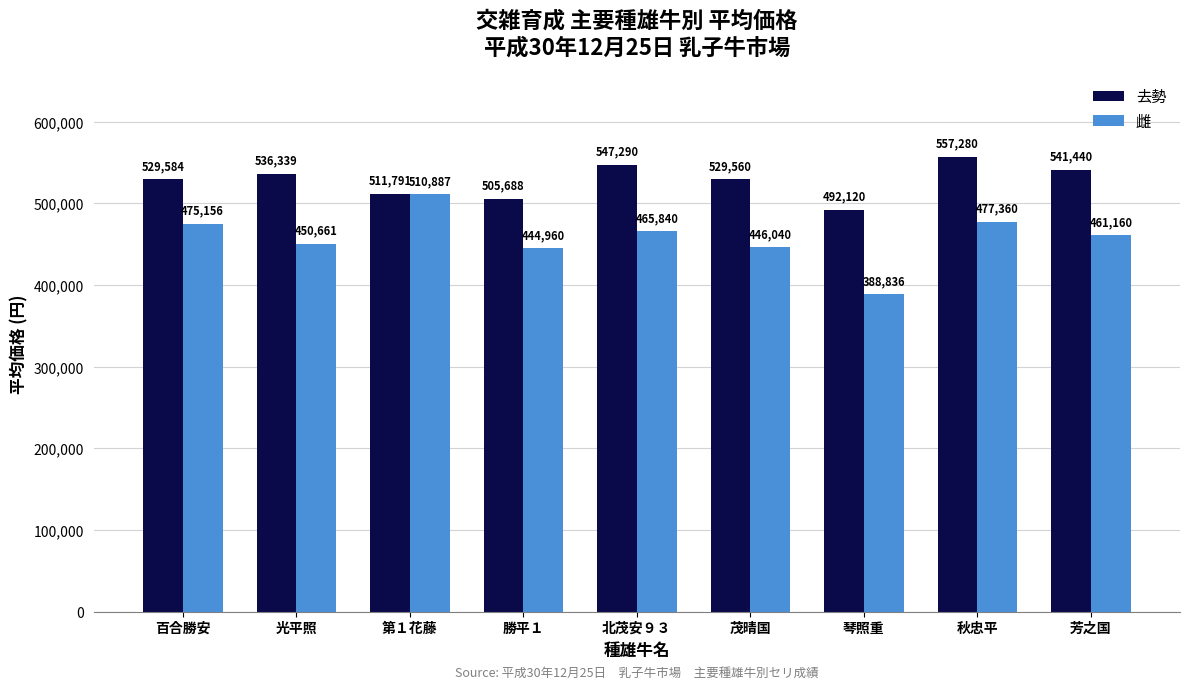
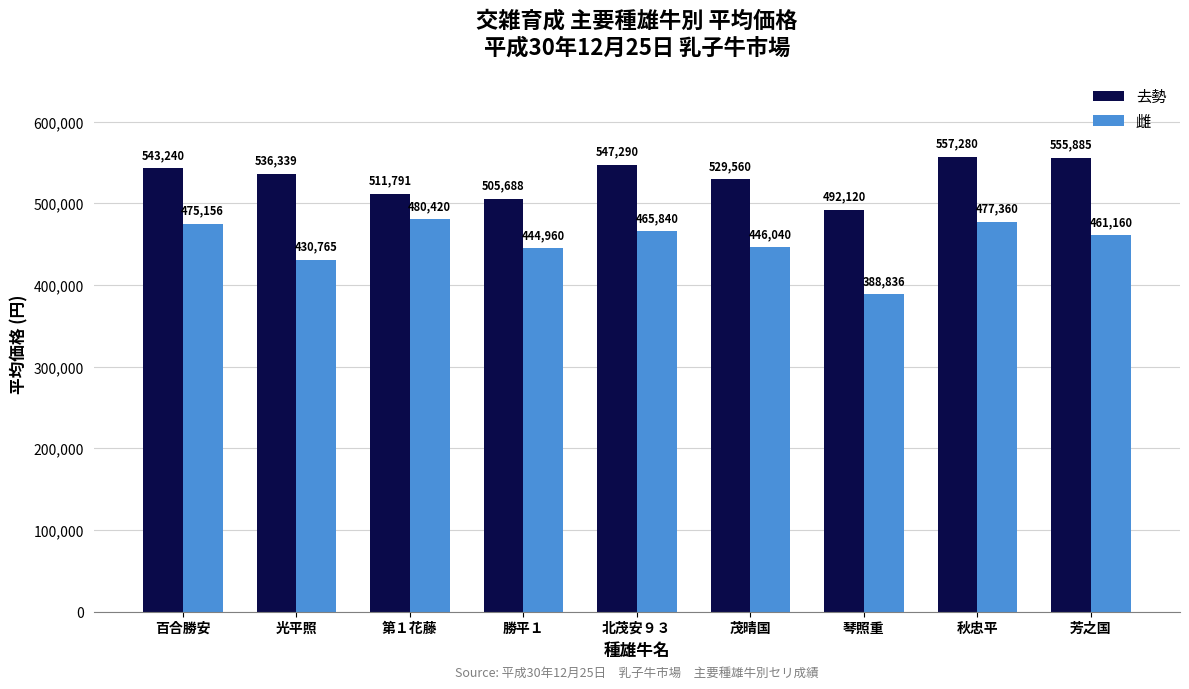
去勢, 百合勝安: 529,584 -> 543,240
雌, 光平照: 450,661 -> 430,765
雌, 第１花藤: 510,887 -> 480,420
去勢, 芳之国: 541,440 -> 555,885
